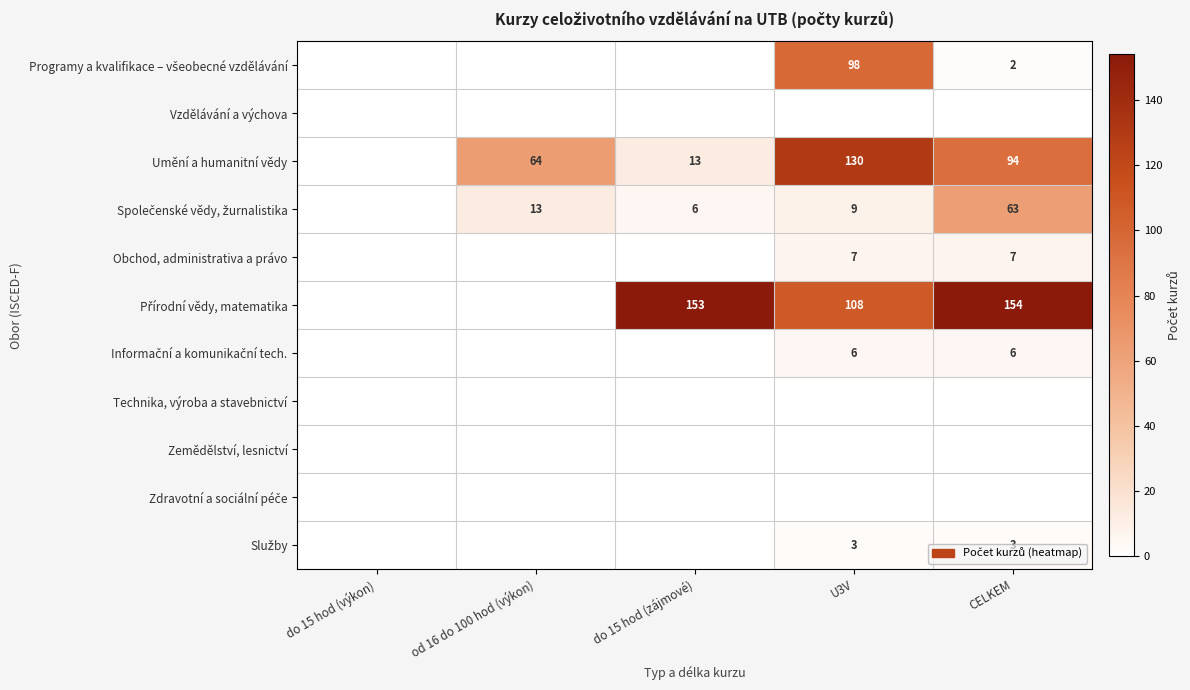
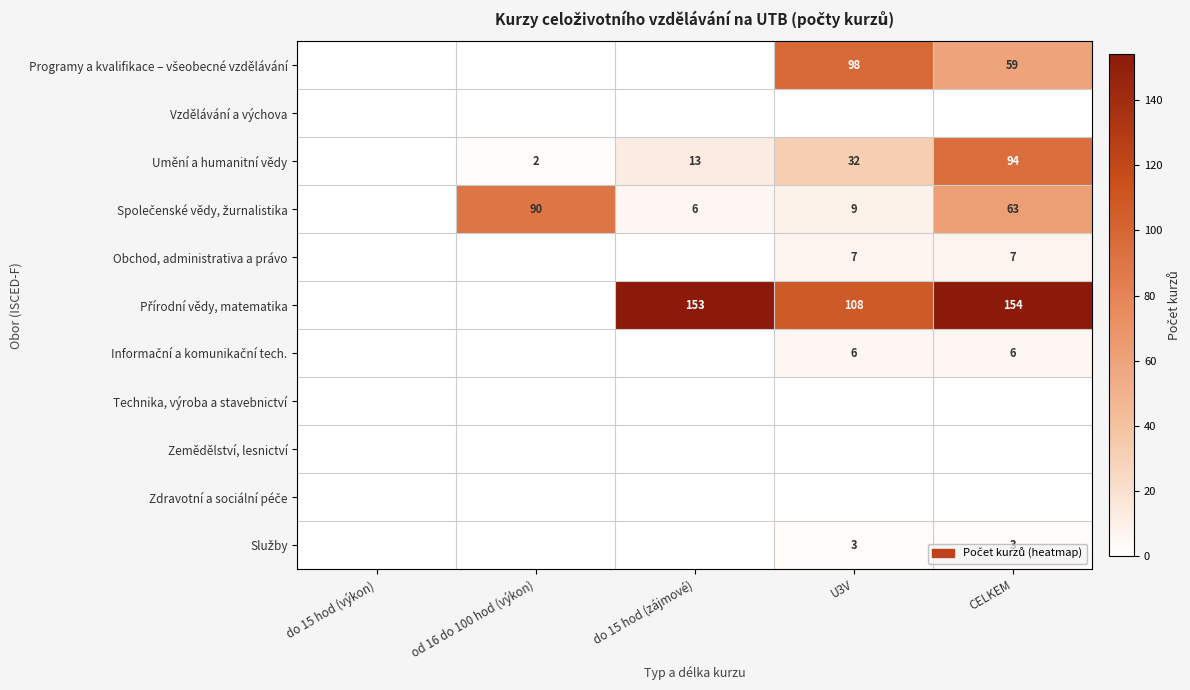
Programy a kvalifikace – všeobecné vzdělávání, CELKEM: 2 -> 59
Umění a humanitní vědy, od 16 do 100 hod (výkon): 64 -> 2
Umění a humanitní vědy, U3V: 130 -> 32
Společenské vědy, žurnalistika, od 16 do 100 hod (výkon): 13 -> 90
